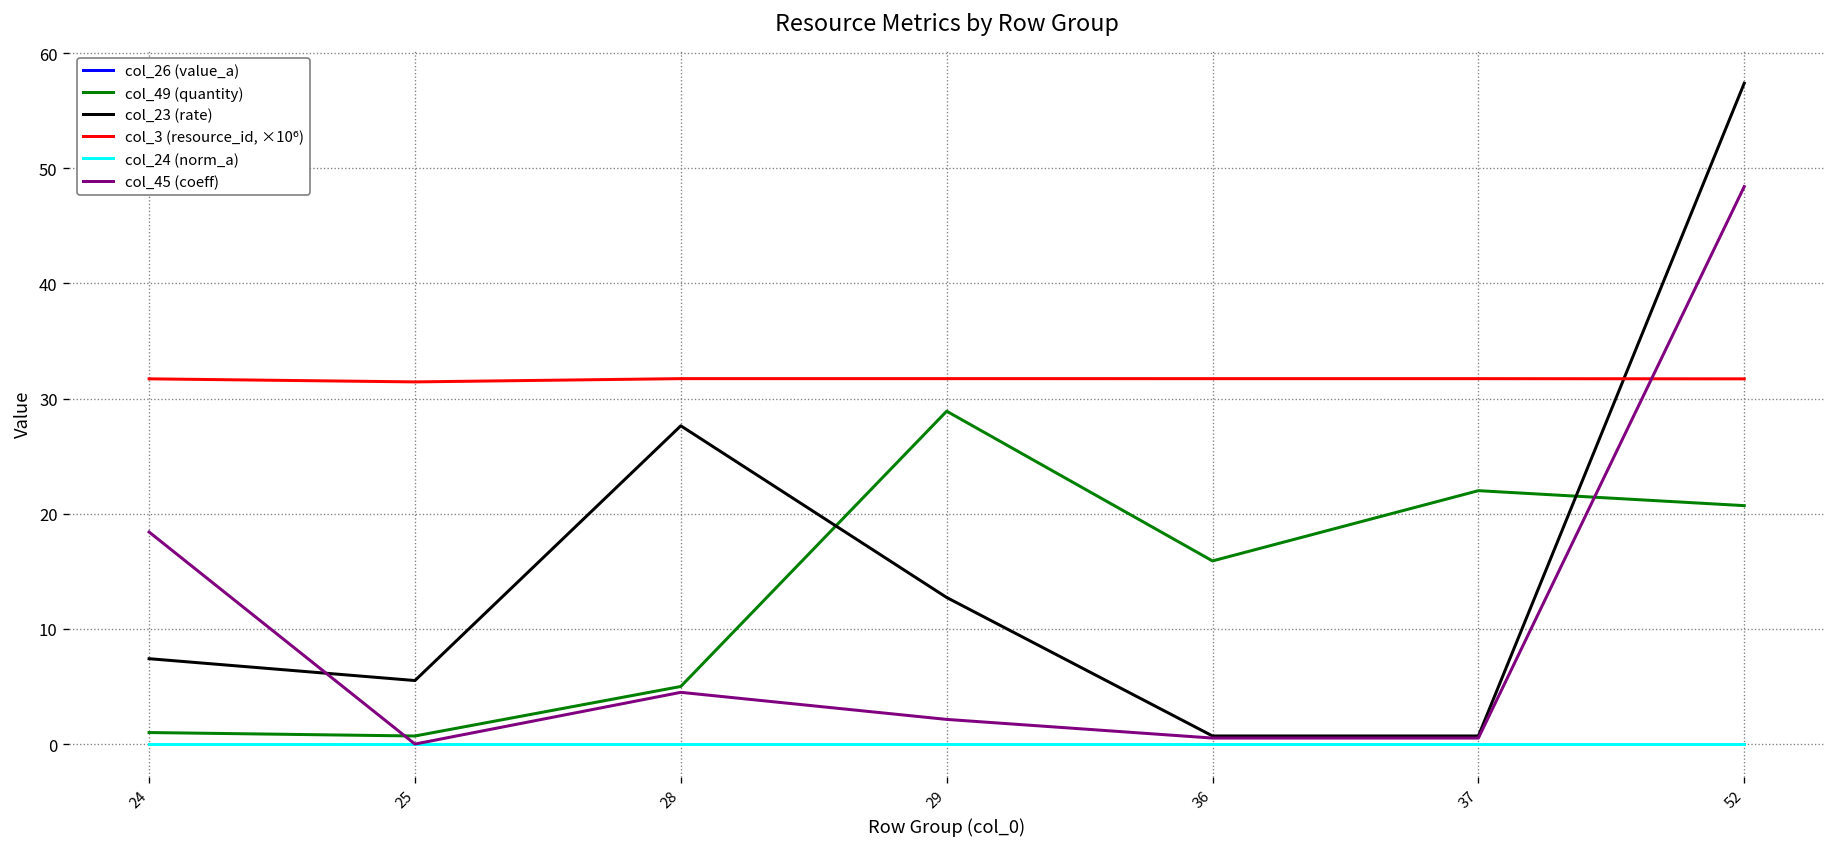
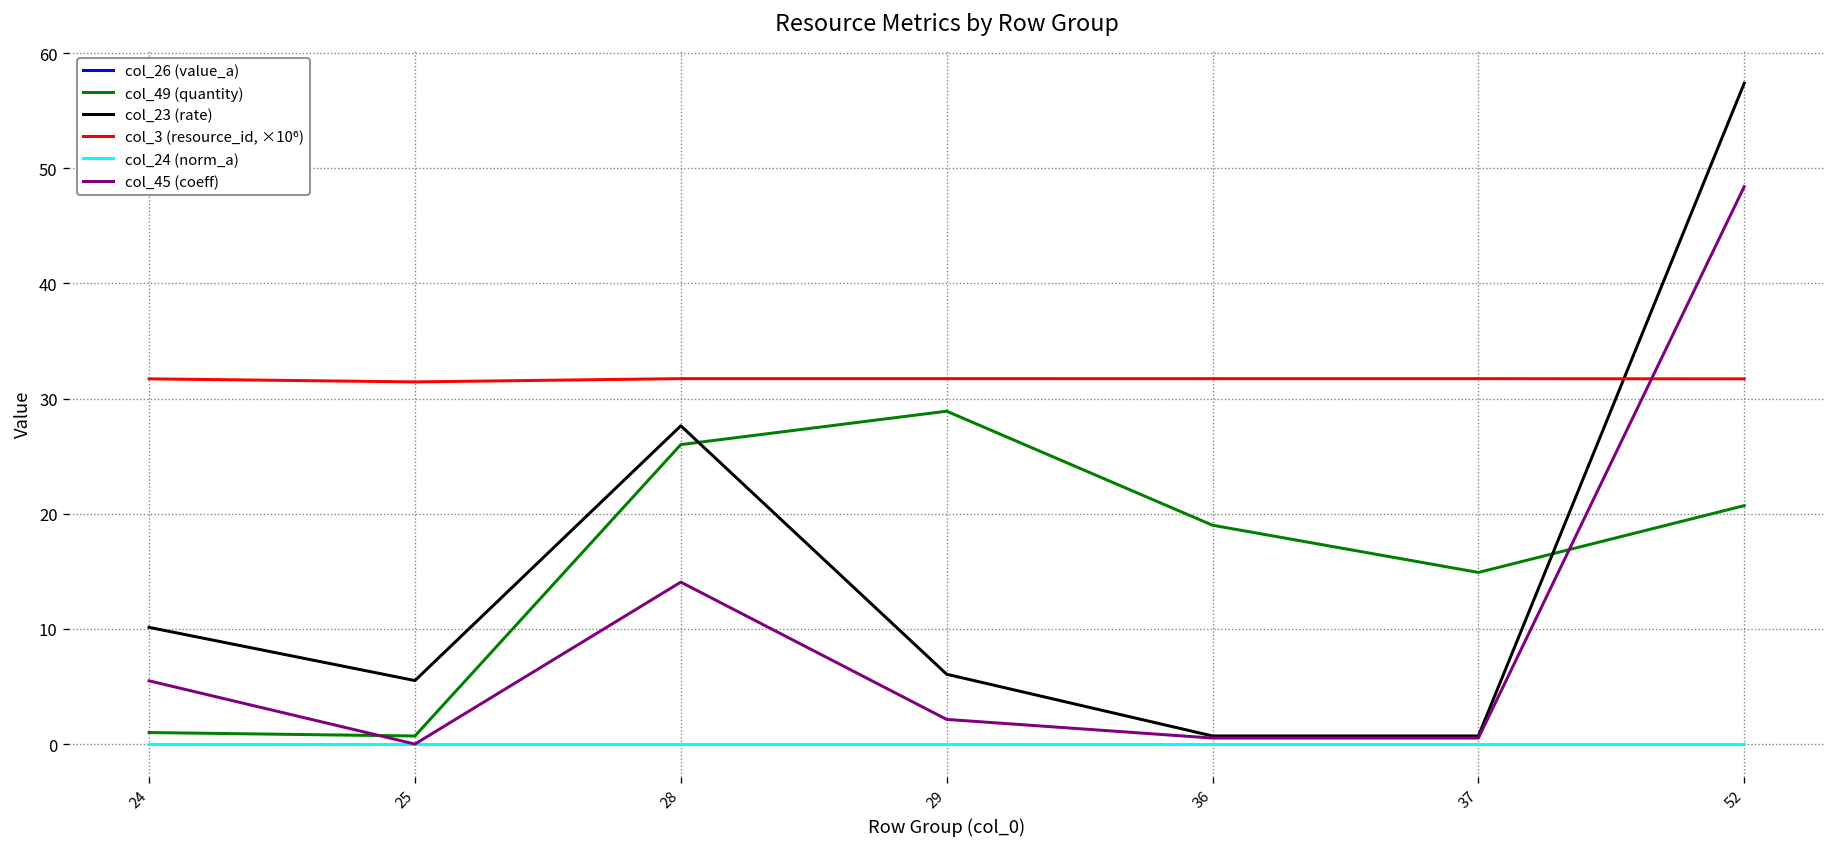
col_23 (rate), 24: 7 -> 10
col_45 (coeff), 24: 18 -> 5
col_49 (quantity), 28: 5 -> 26
col_45 (coeff), 28: 4 -> 14
col_23 (rate), 29: 13 -> 6
col_49 (quantity), 36: 16 -> 19
col_49 (quantity), 37: 22 -> 15
